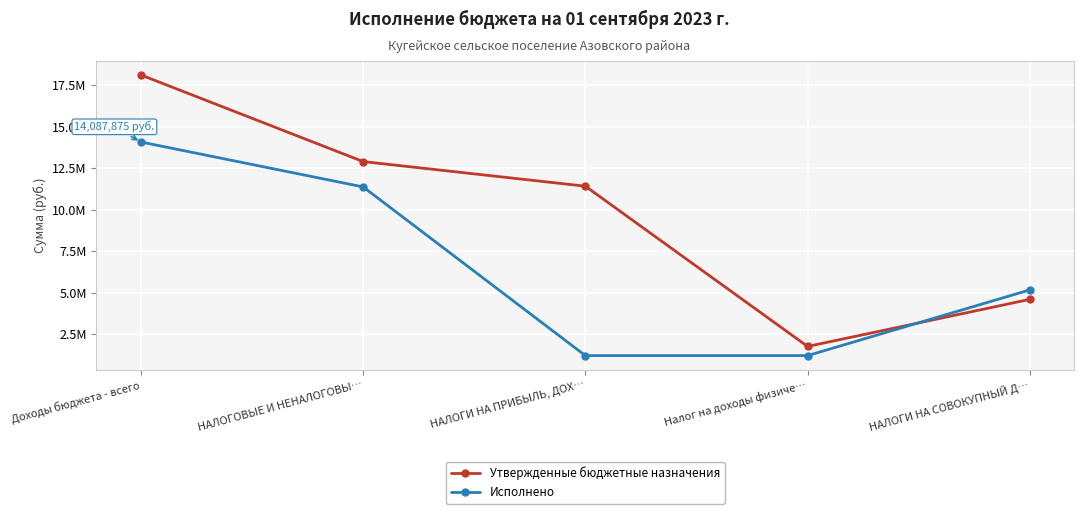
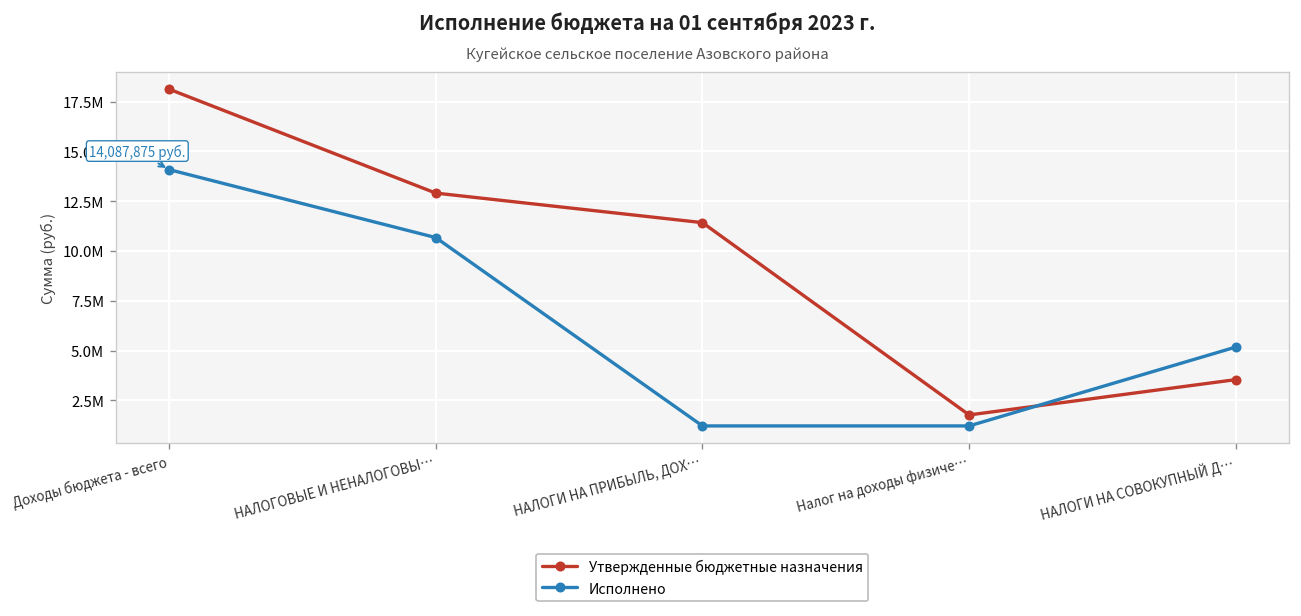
Исполнено, НАЛОГОВЫЕ И НЕНАЛОГОВЫ…: 11400000 -> 10700000
Утвержденные бюджетные назначения, НАЛОГИ НА СОВОКУПНЫЙ Д…: 4600000 -> 3500000
